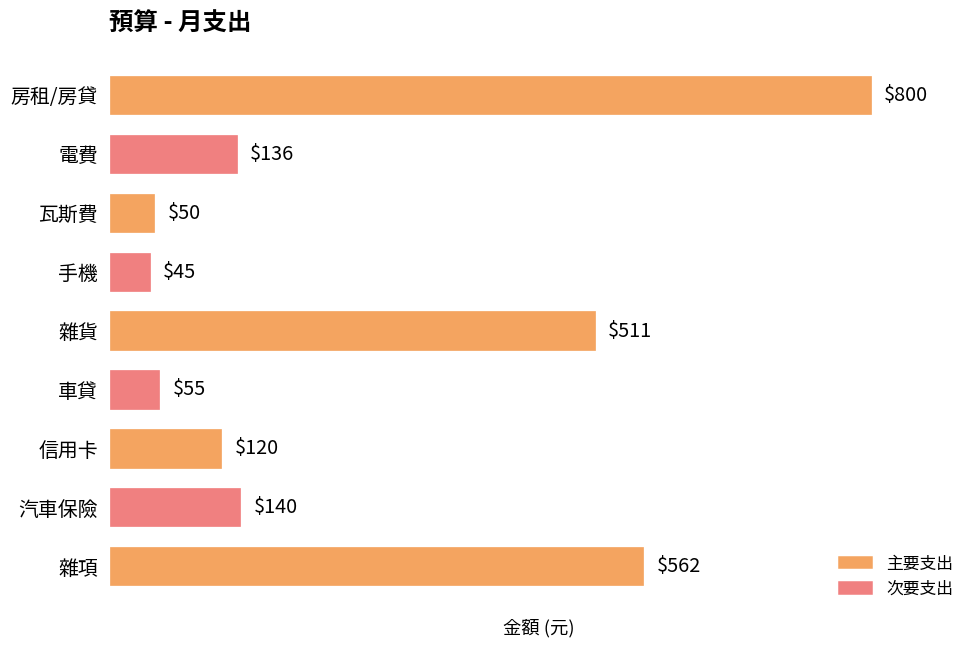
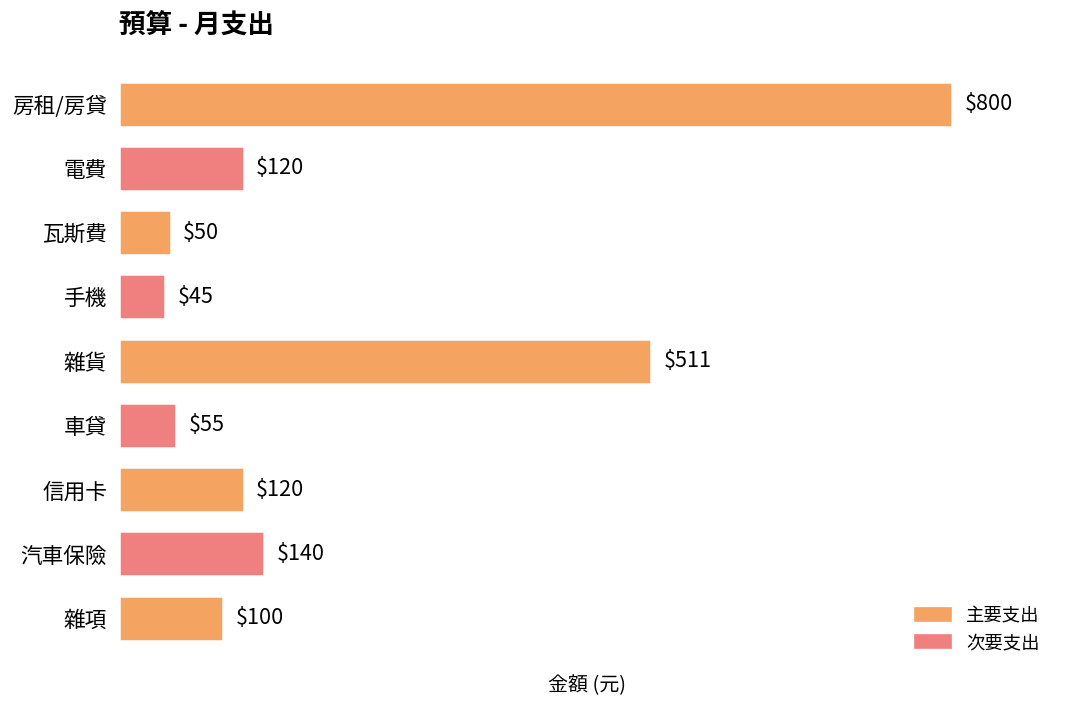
電費: $136 -> $120
雜項: $562 -> $100
